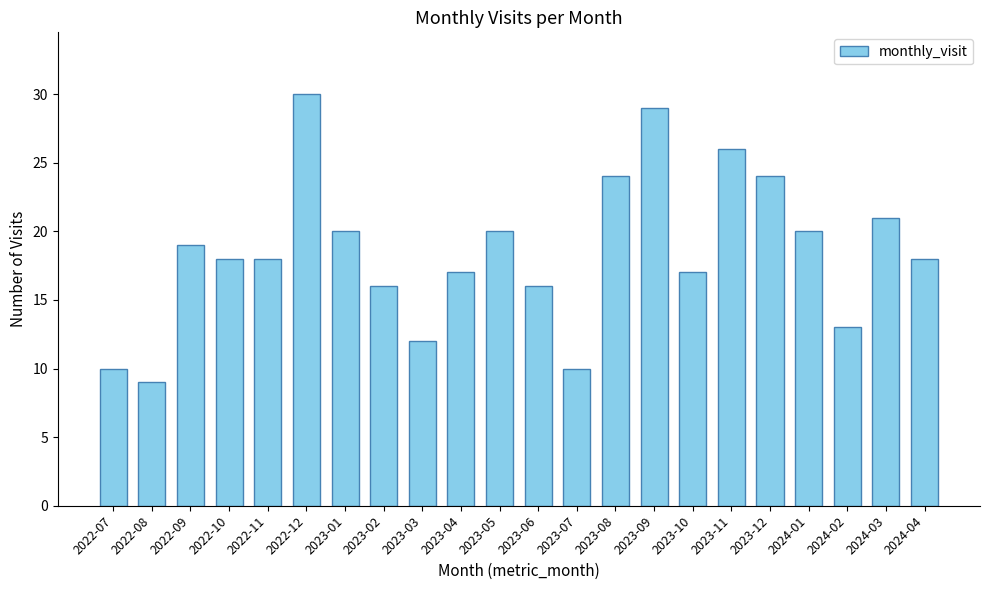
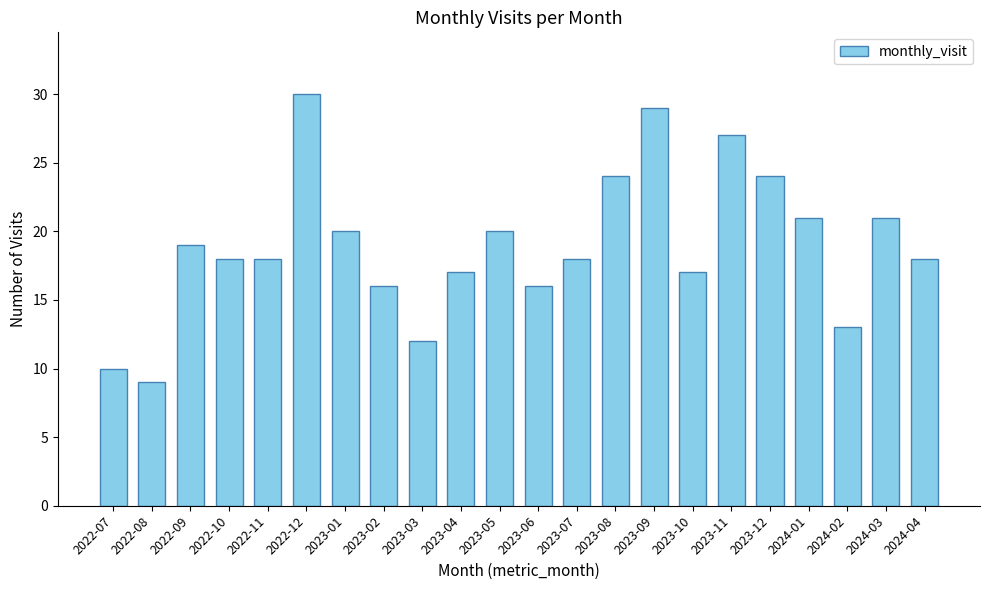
2023-07: 10 -> 18
2023-11: 26 -> 27
2024-01: 20 -> 21
